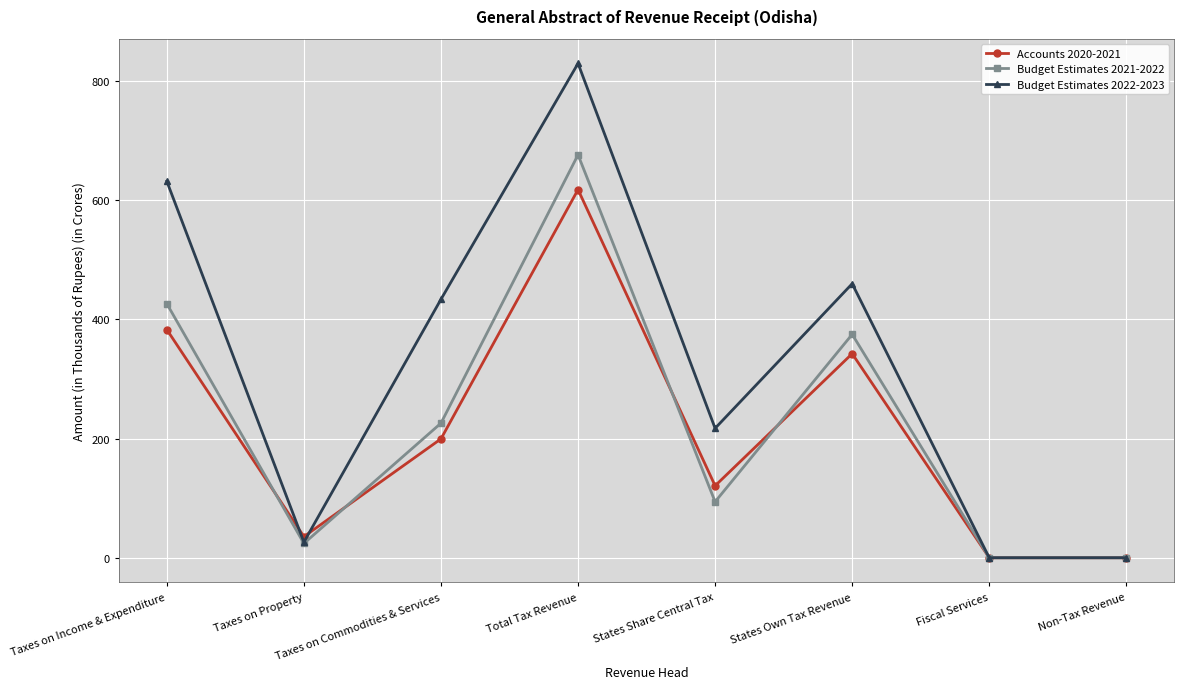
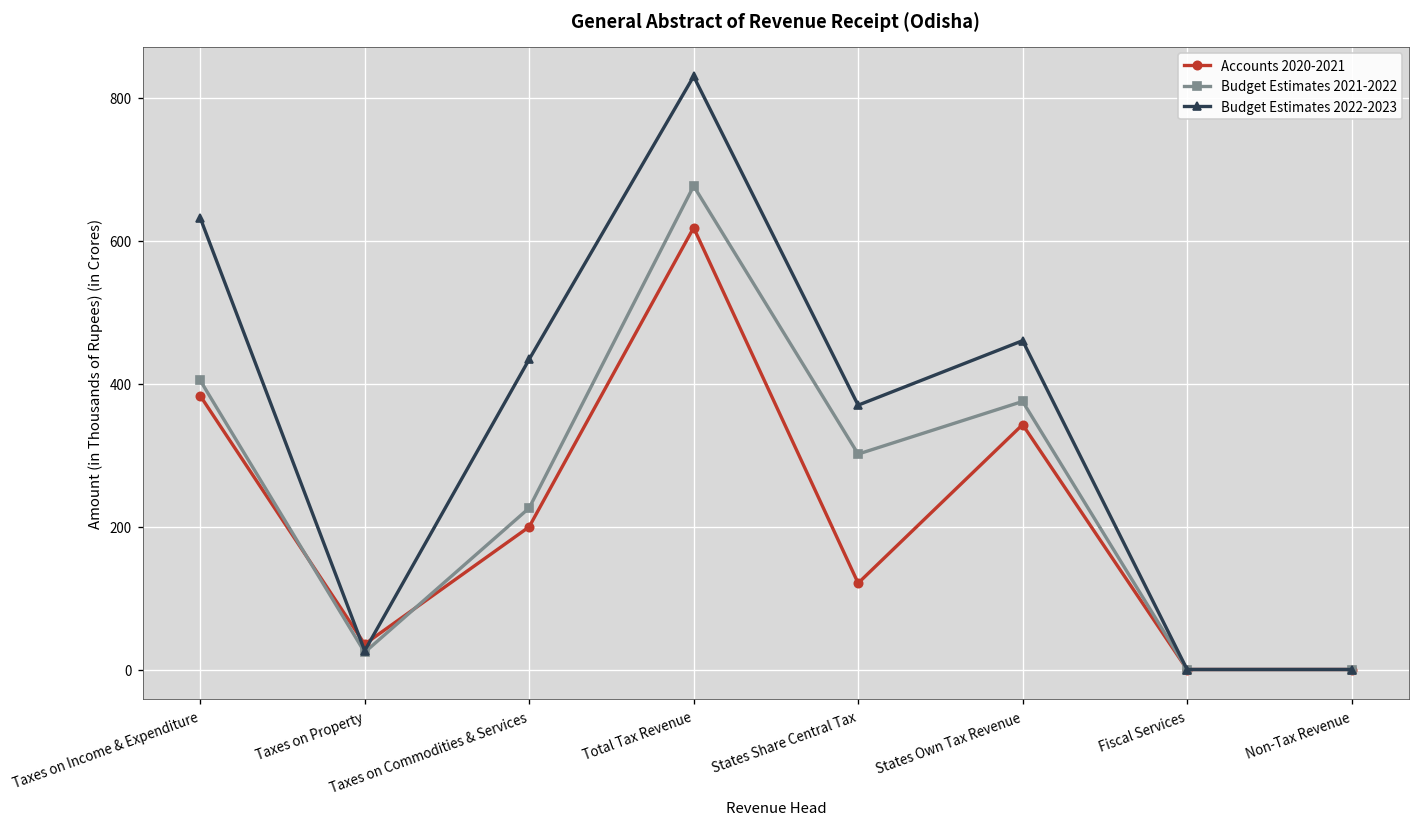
Budget Estimates 2021-2022, Taxes on Income & Expenditure: 430 -> 400
Budget Estimates 2021-2022, States Share Central Tax: 90 -> 300
Budget Estimates 2022-2023, States Share Central Tax: 220 -> 370
